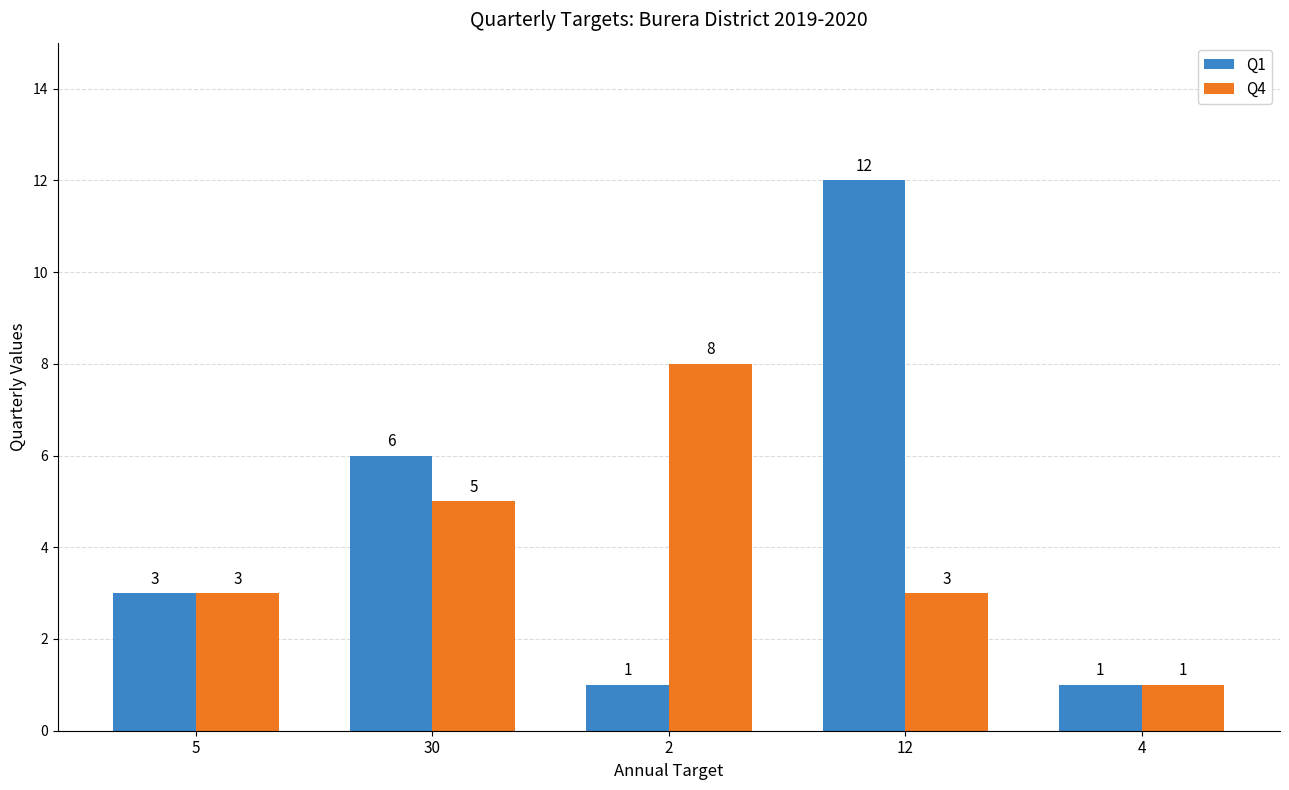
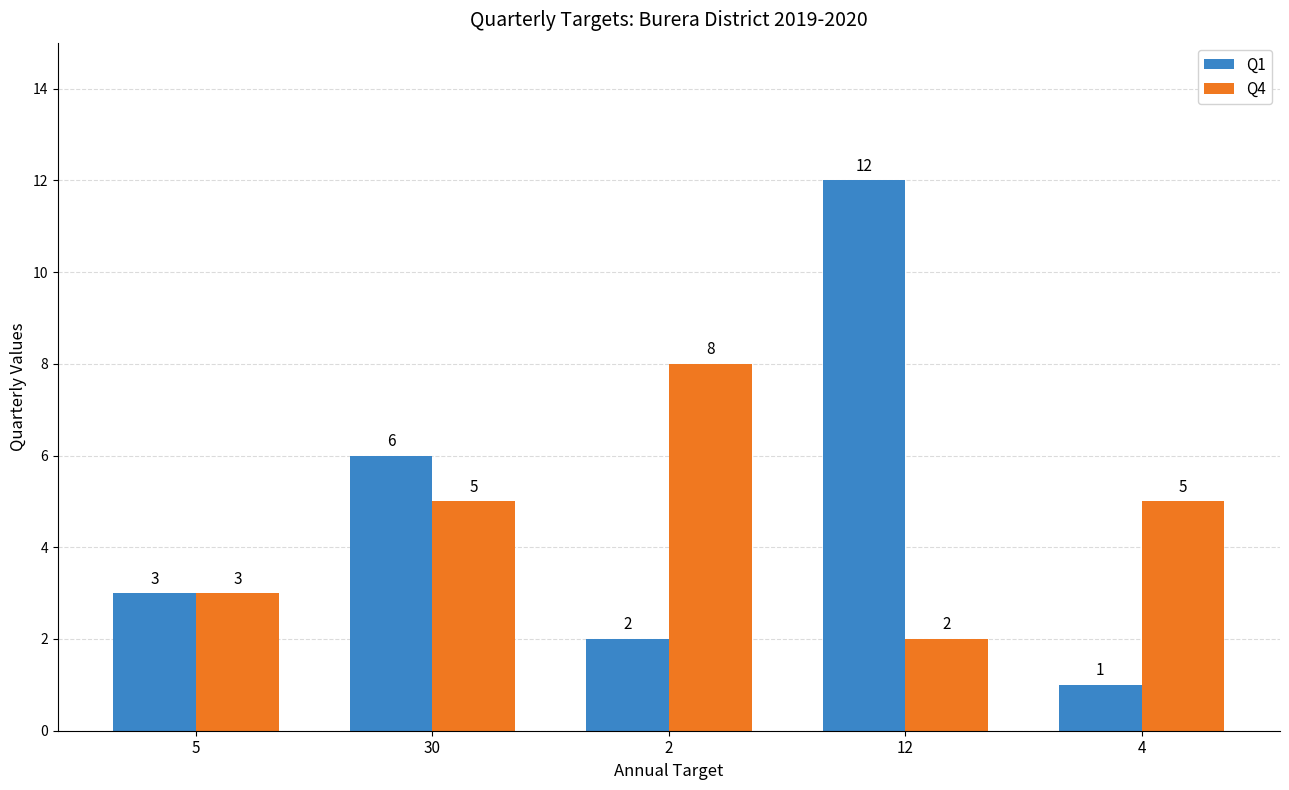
Q1, 2: 1 -> 2
Q4, 12: 3 -> 2
Q4, 4: 1 -> 5
